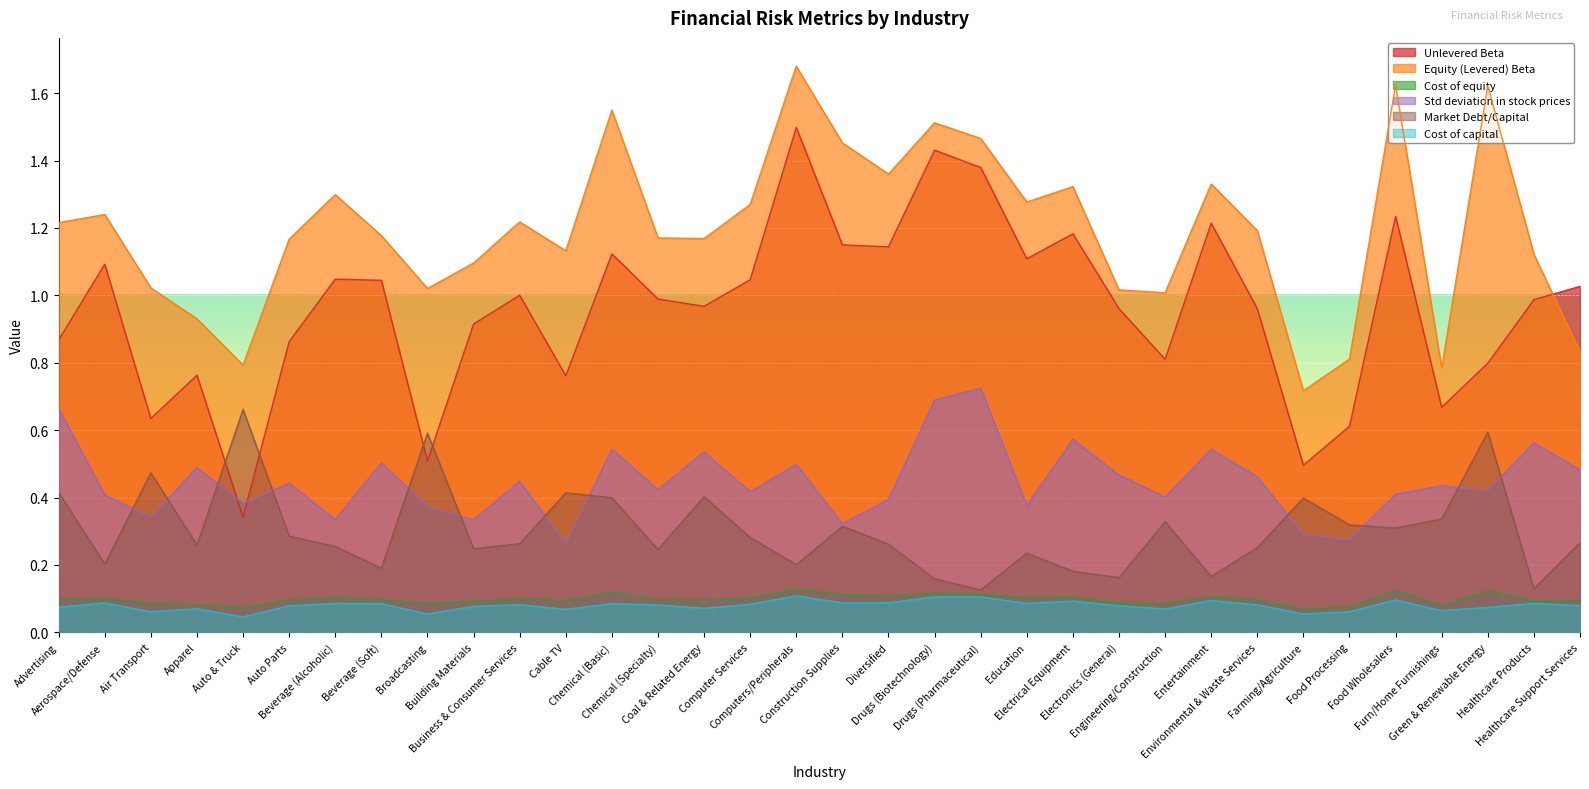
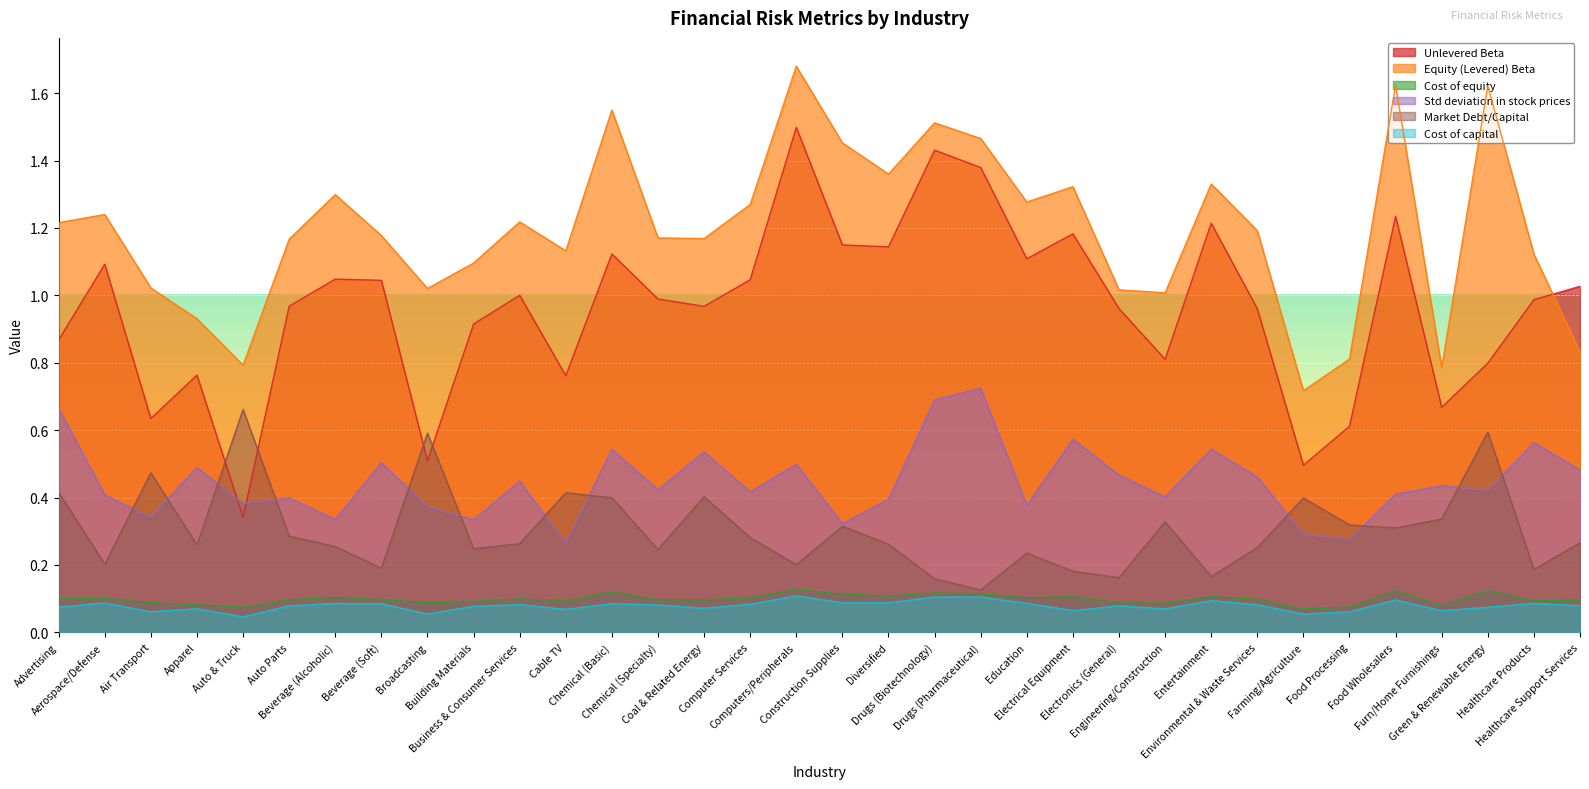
Unlevered Beta, Auto Parts: 0.86 -> 0.97
Std deviation in stock prices, Auto Parts: 0.44 -> 0.40
Cost of capital, Electrical Equipment: 0.09 -> 0.06
Market Debt/Capital, Healthcare Products: 0.13 -> 0.19
